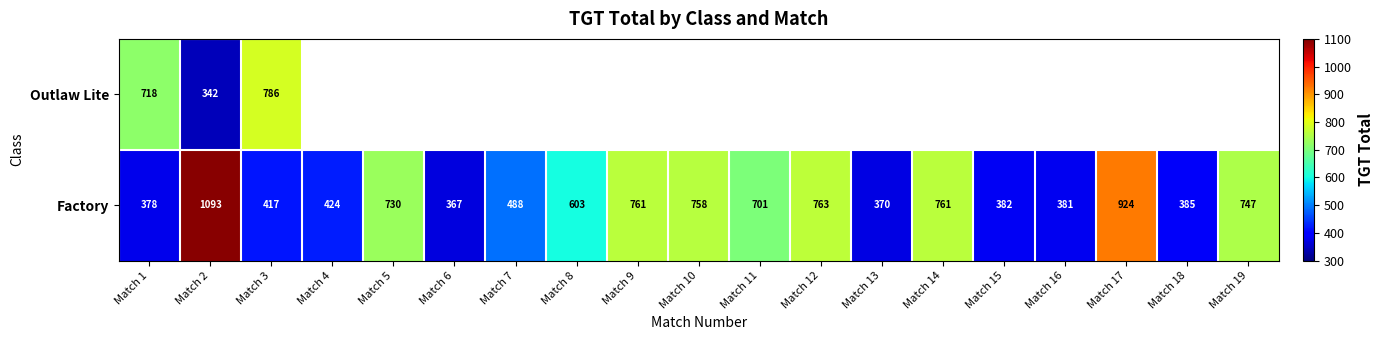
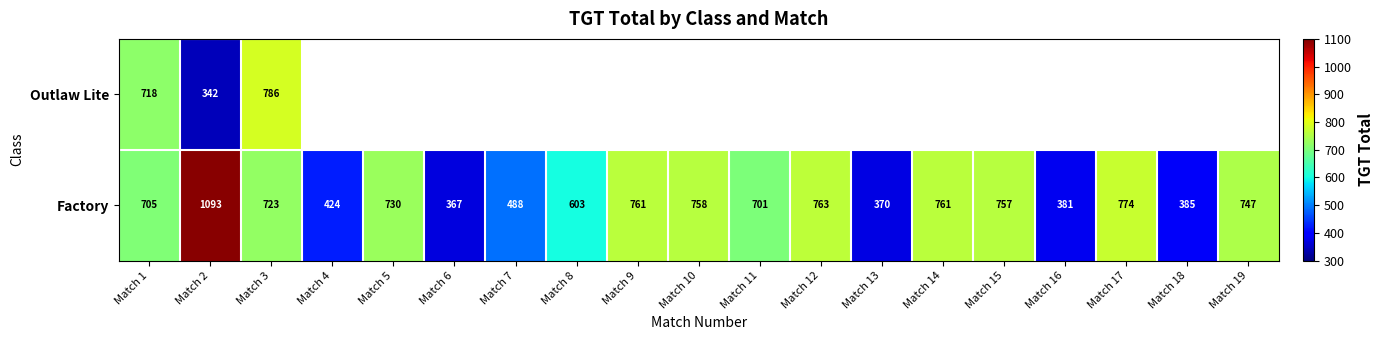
Factory, Match 1: 378 -> 705
Factory, Match 3: 417 -> 723
Factory, Match 15: 382 -> 757
Factory, Match 17: 924 -> 774
